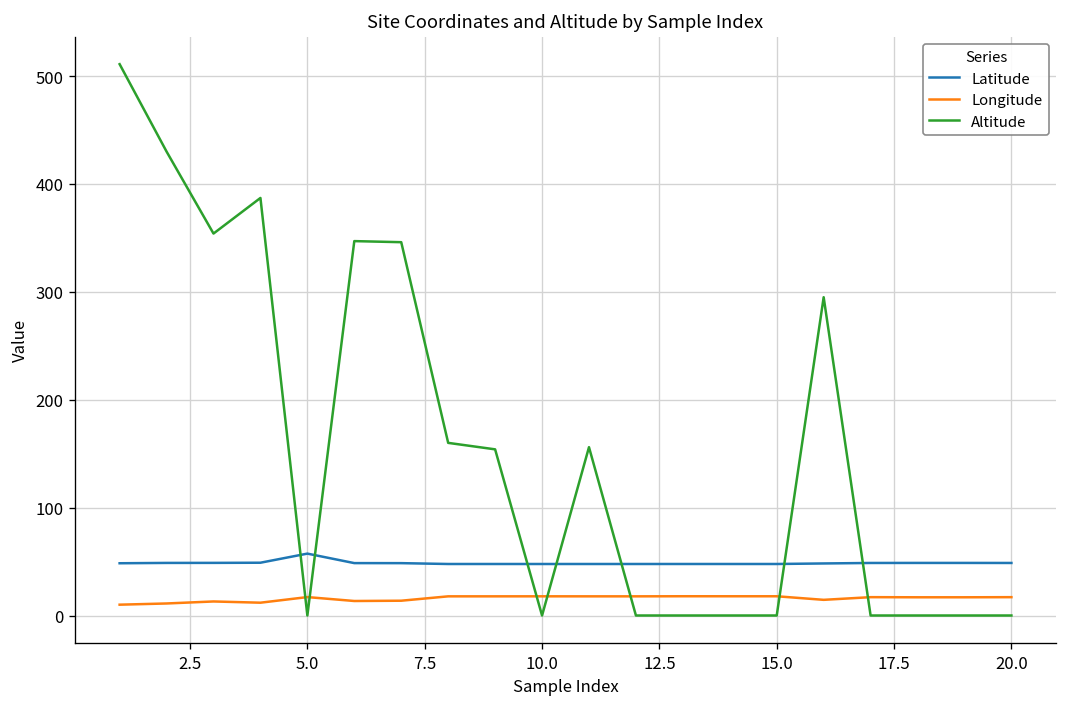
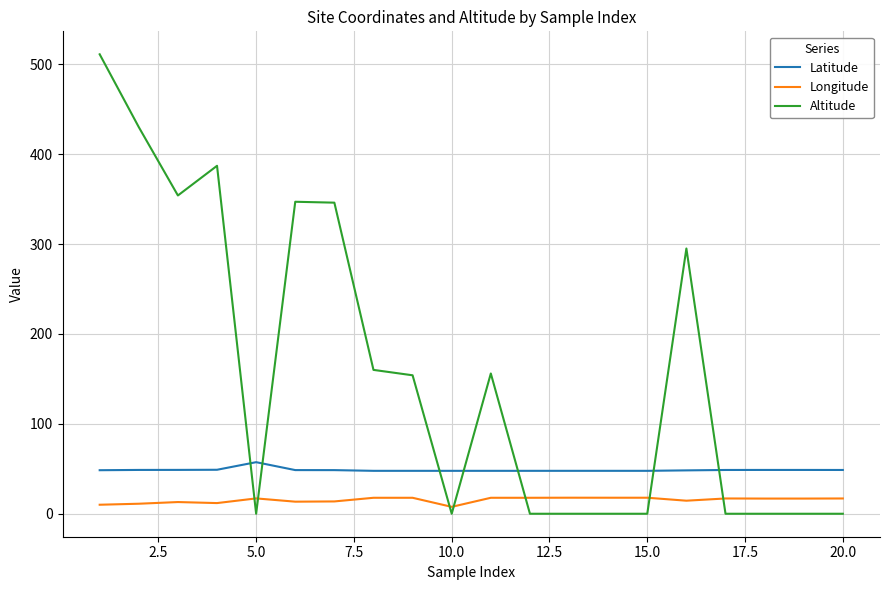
Longitude, 10.0: 20 -> 10
